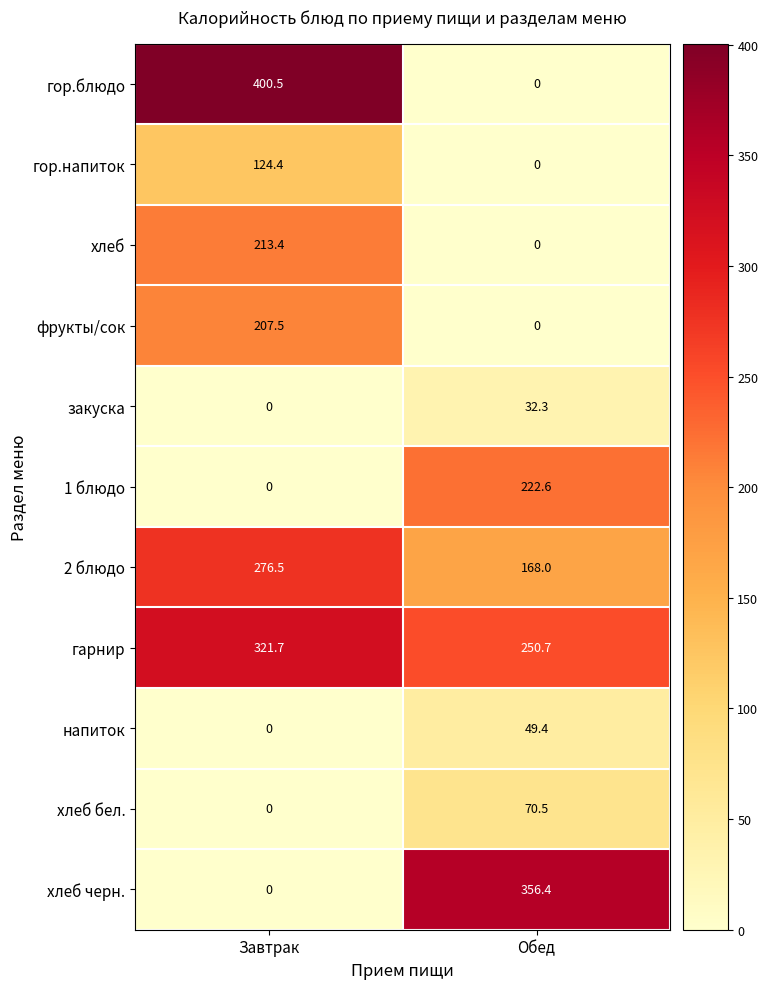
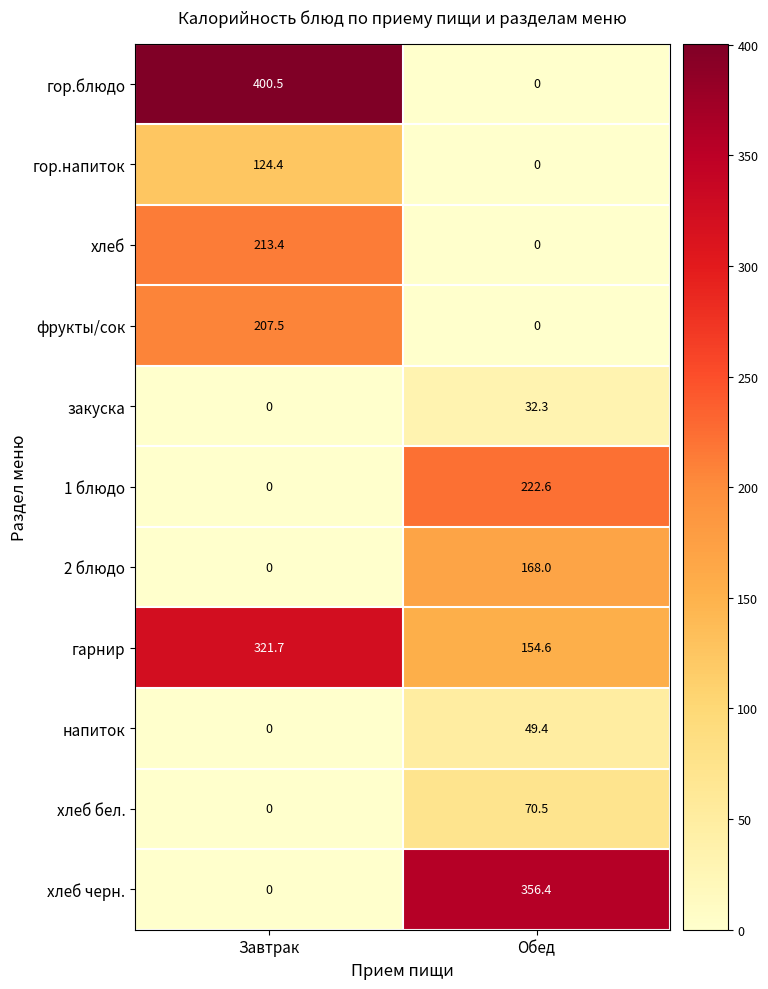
2 блюдо, Завтрак: 276.5 -> 0
гарнир, Обед: 250.7 -> 154.6
